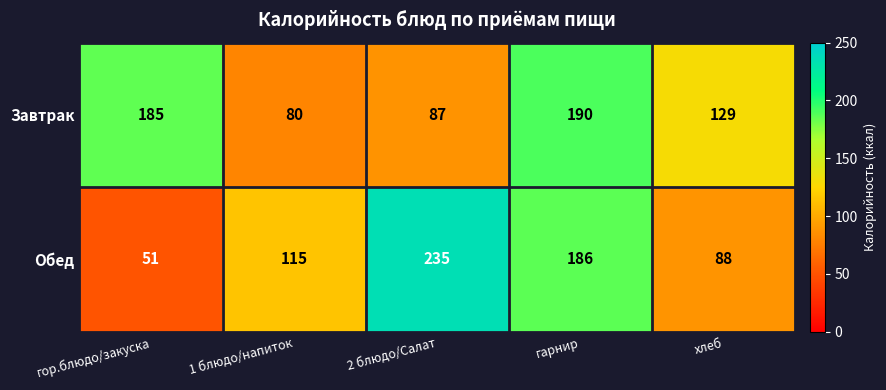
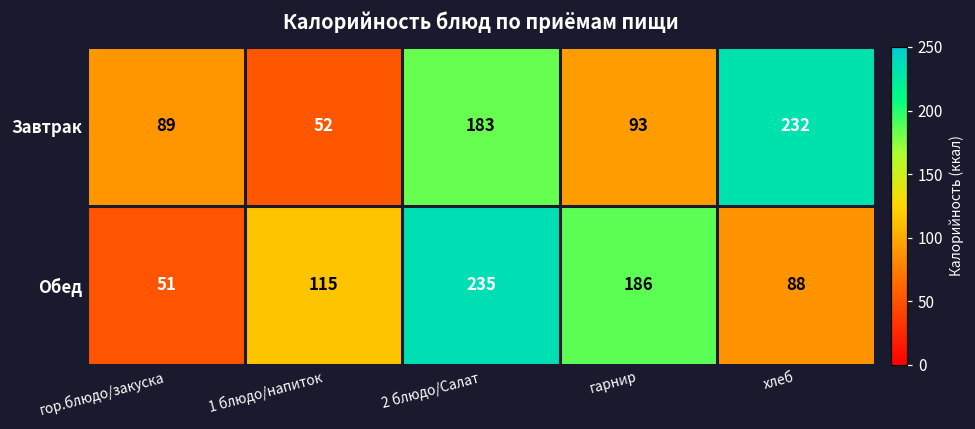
Завтрак, гор.блюдо/закуска: 185 -> 89
Завтрак, 1 блюдо/напиток: 80 -> 52
Завтрак, 2 блюдо/Салат: 87 -> 183
Завтрак, гарнир: 190 -> 93
Завтрак, хлеб: 129 -> 232
